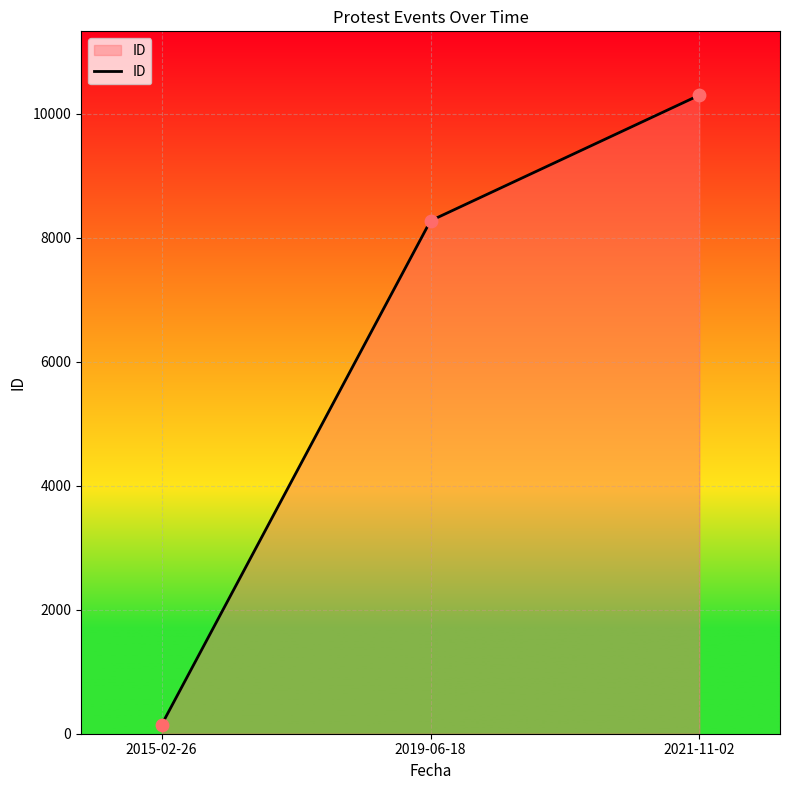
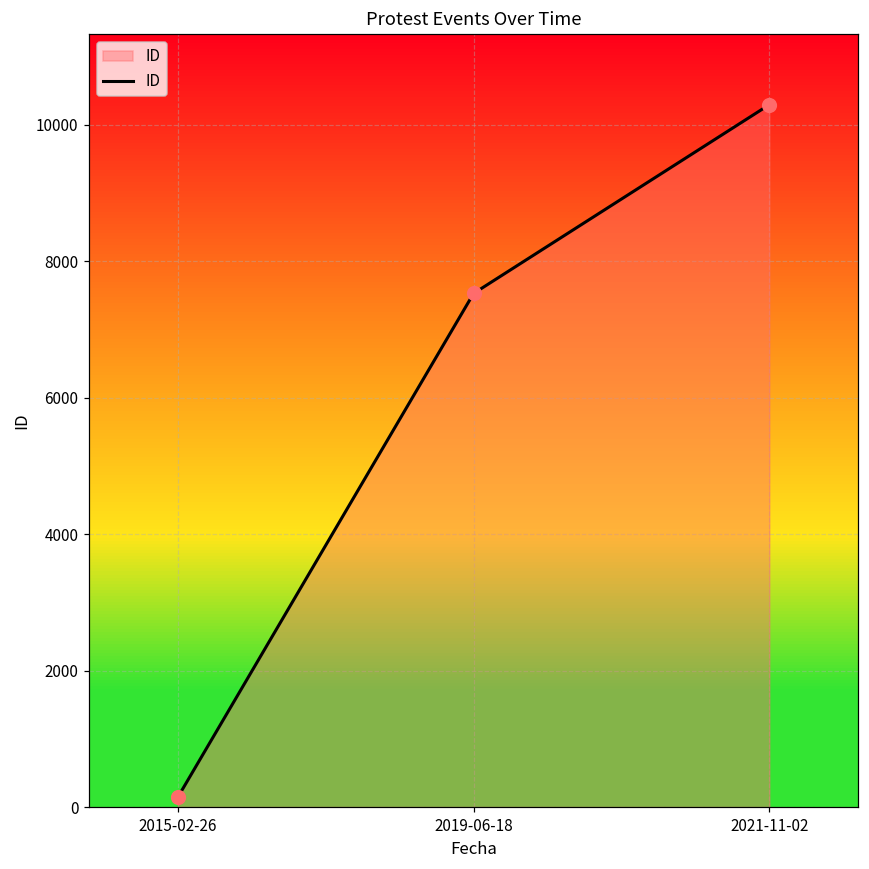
2019-06-18: 8300 -> 7500
